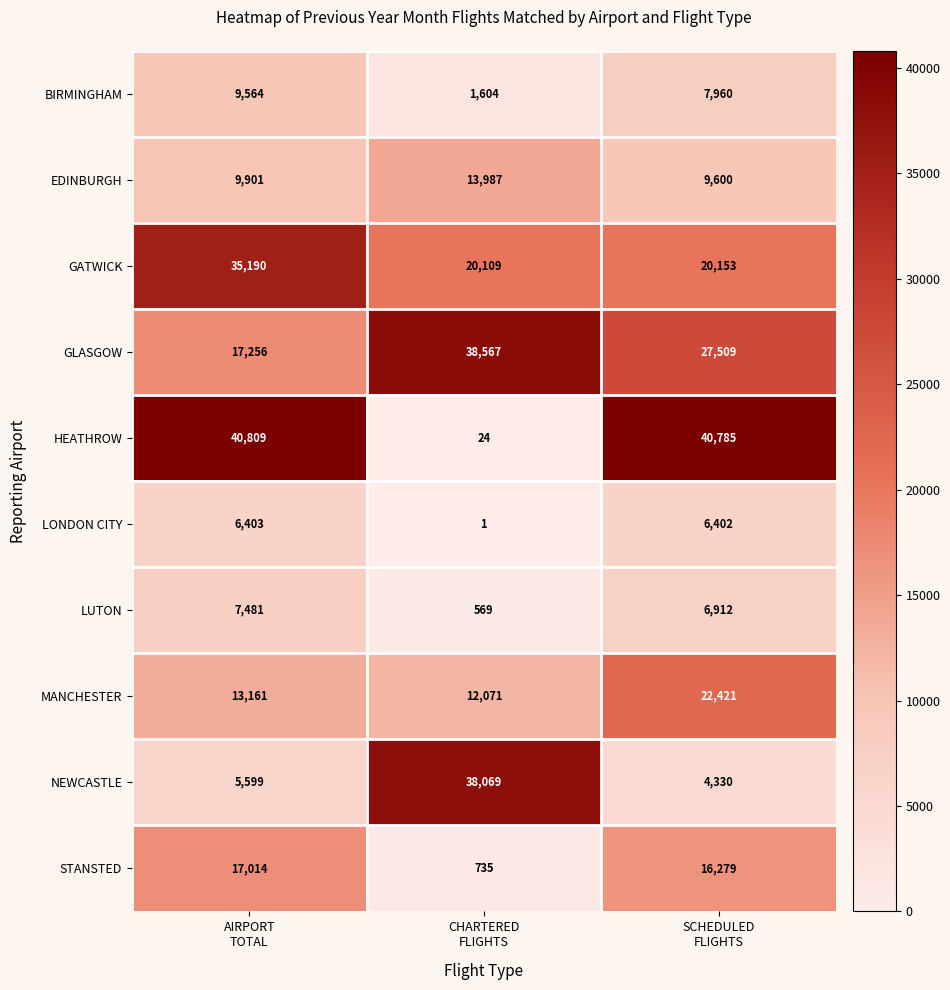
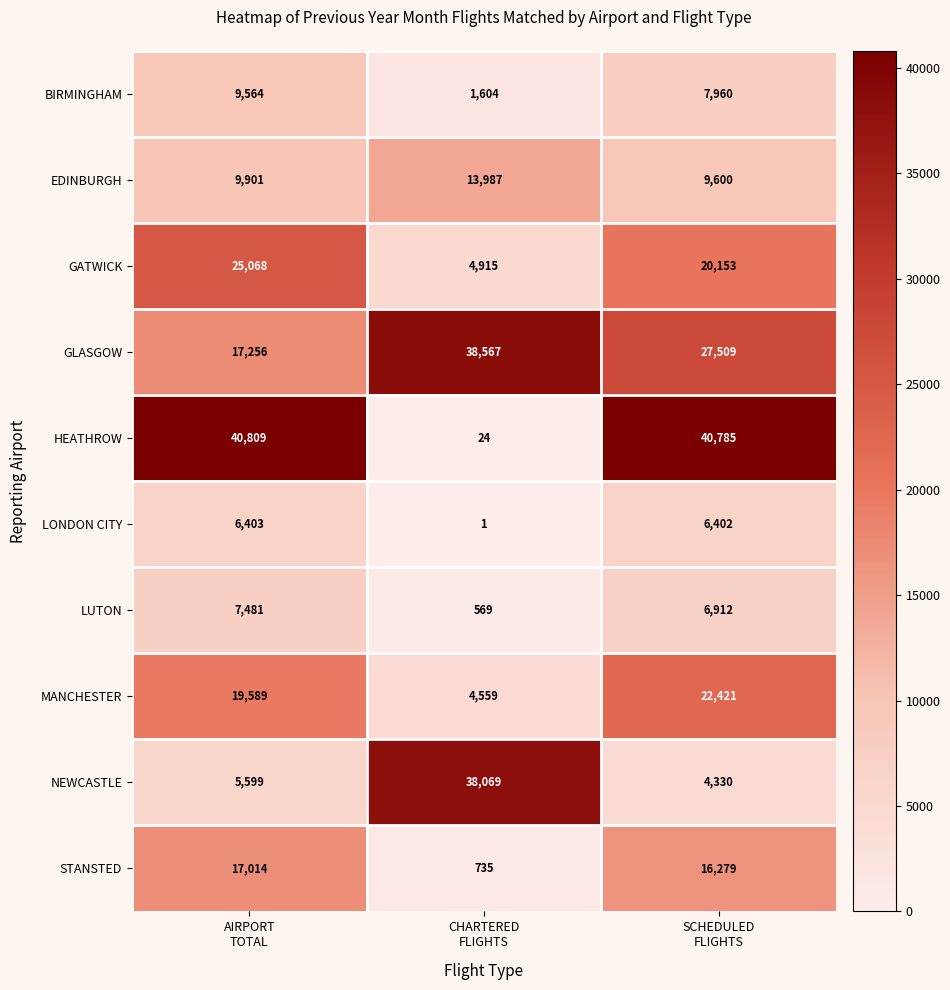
GATWICK, AIRPORT TOTAL: 35,190 -> 25,068
GATWICK, CHARTERED FLIGHTS: 20,109 -> 4,915
MANCHESTER, AIRPORT TOTAL: 13,161 -> 19,589
MANCHESTER, CHARTERED FLIGHTS: 12,071 -> 4,559
